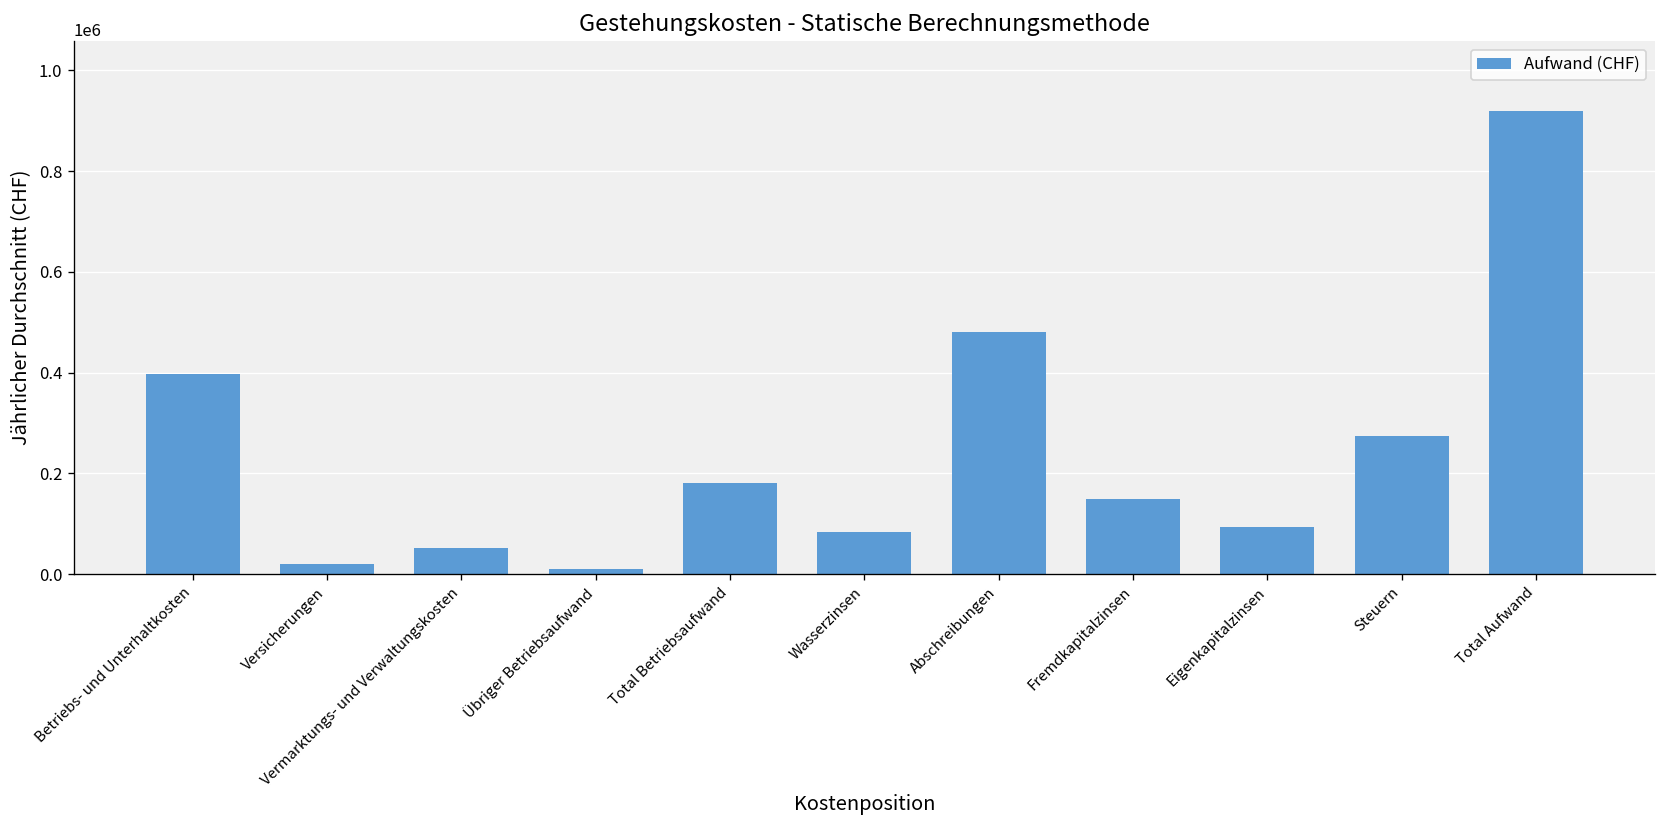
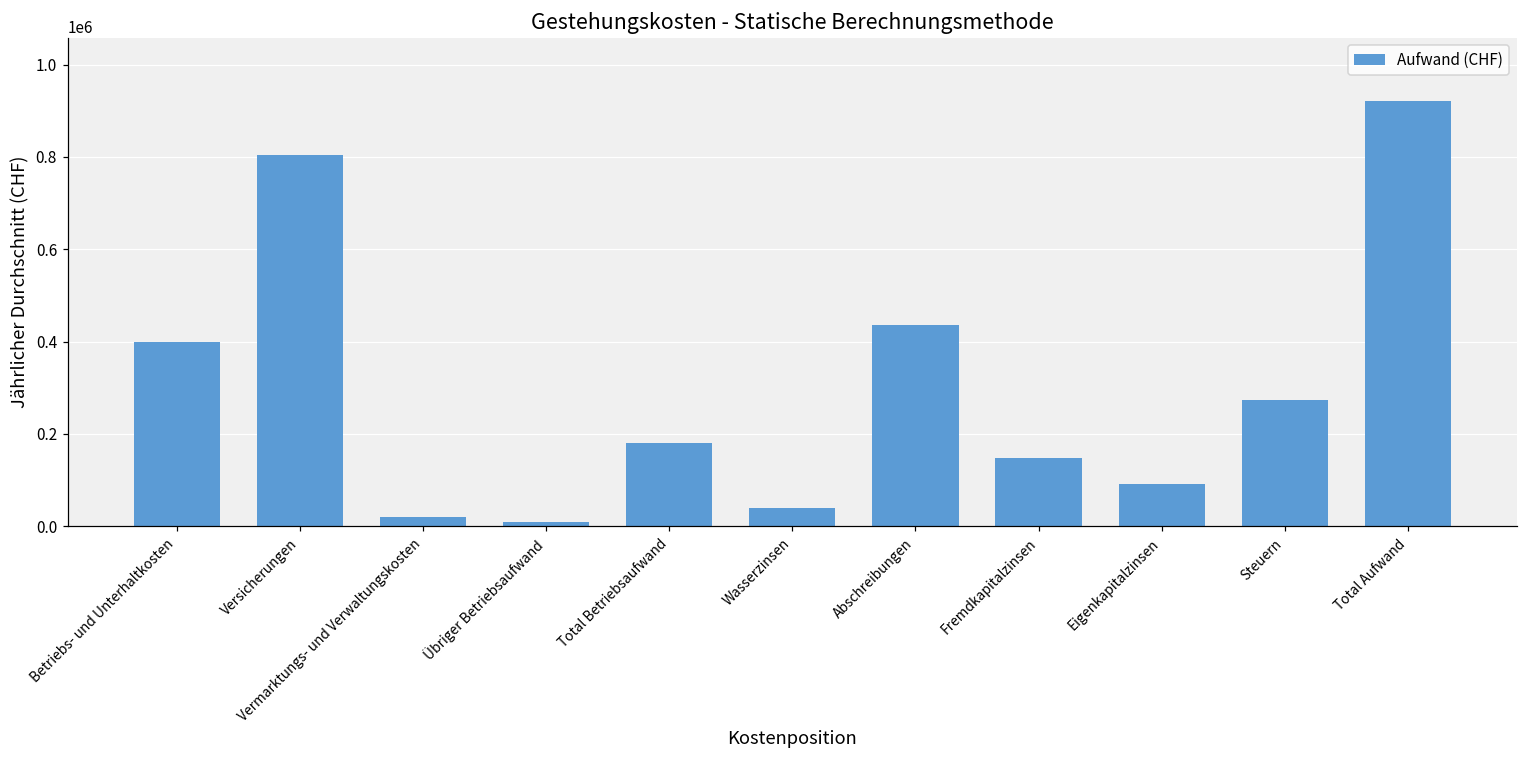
Versicherungen: 20000 -> 800000
Vermarktungs- und Verwaltungskosten: 50000 -> 20000
Wasserzinsen: 80000 -> 40000
Abschreibungen: 480000 -> 440000
